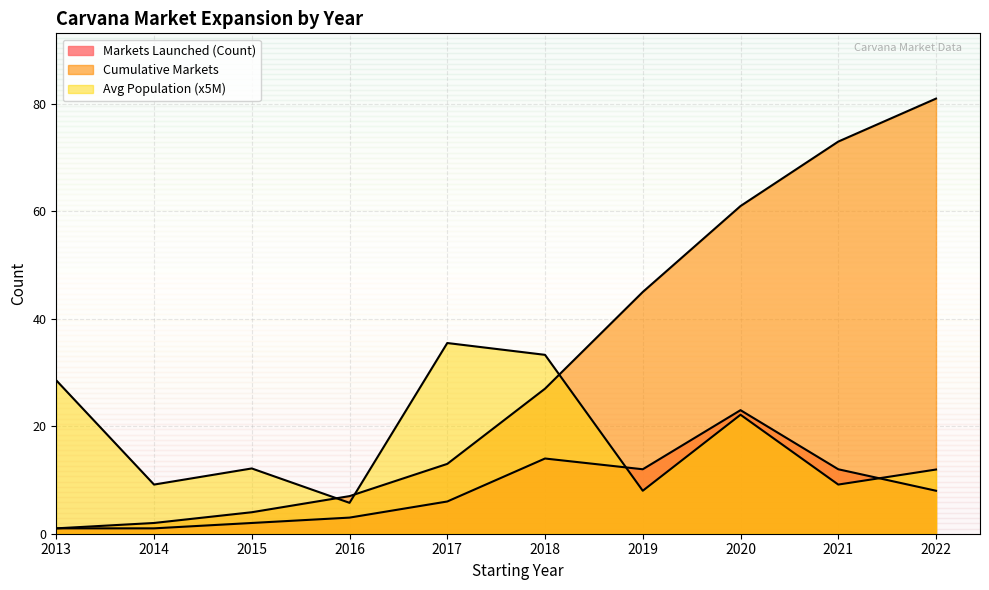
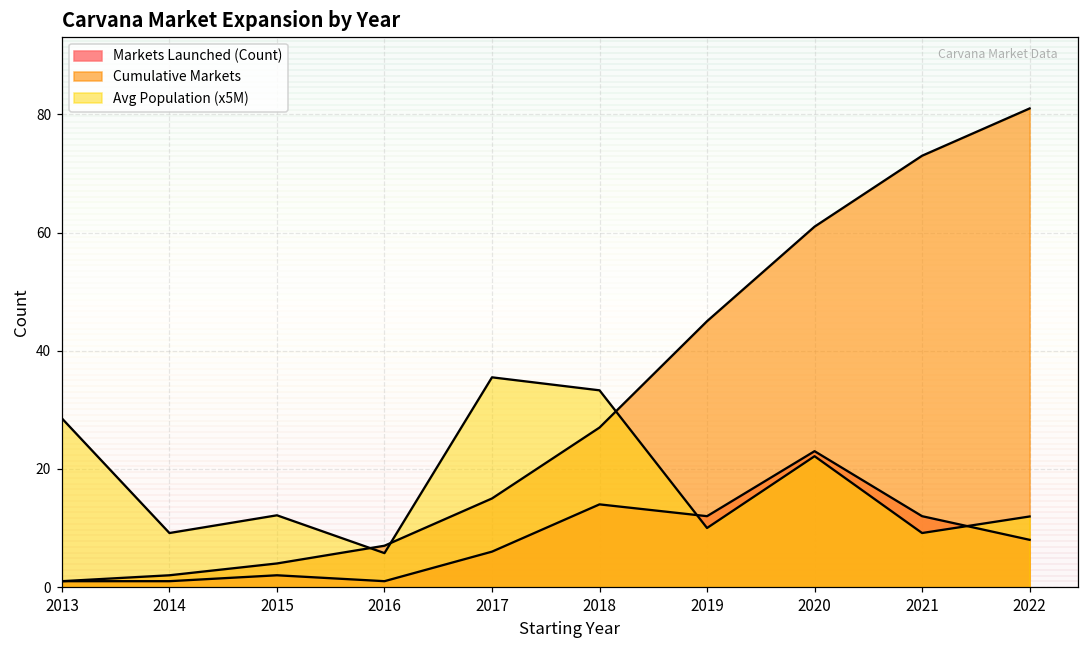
Markets Launched (Count), 2016: 3 -> 1
Cumulative Markets, 2017: 13 -> 15
Avg Population (x5M), 2019: 8 -> 10
